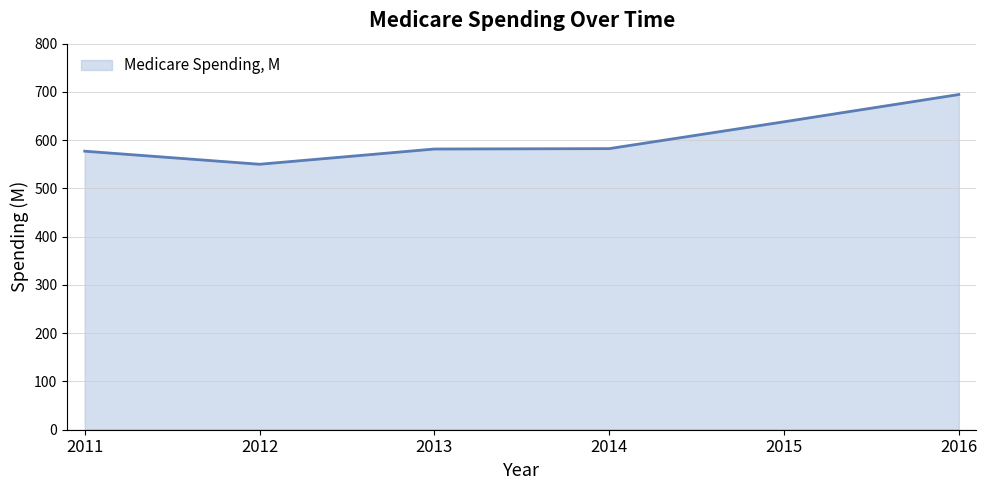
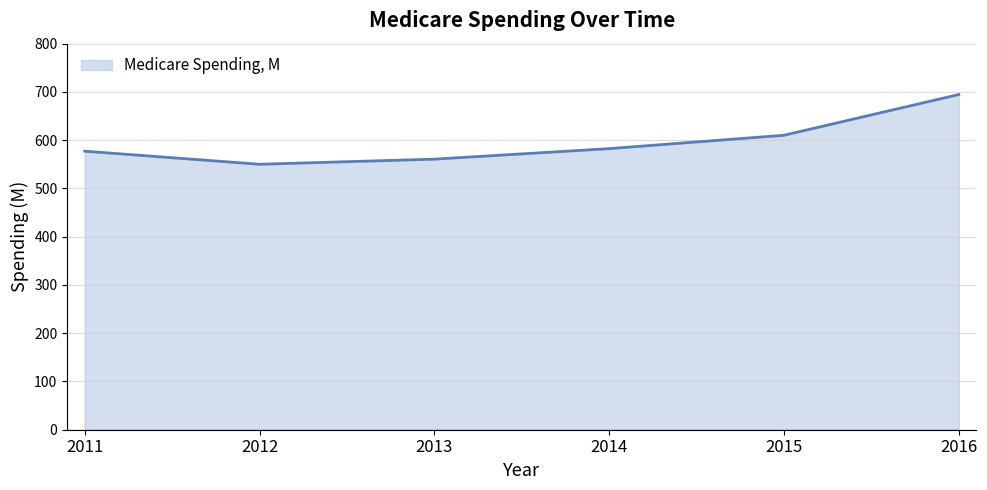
2013: 580 -> 560
2015: 640 -> 610
